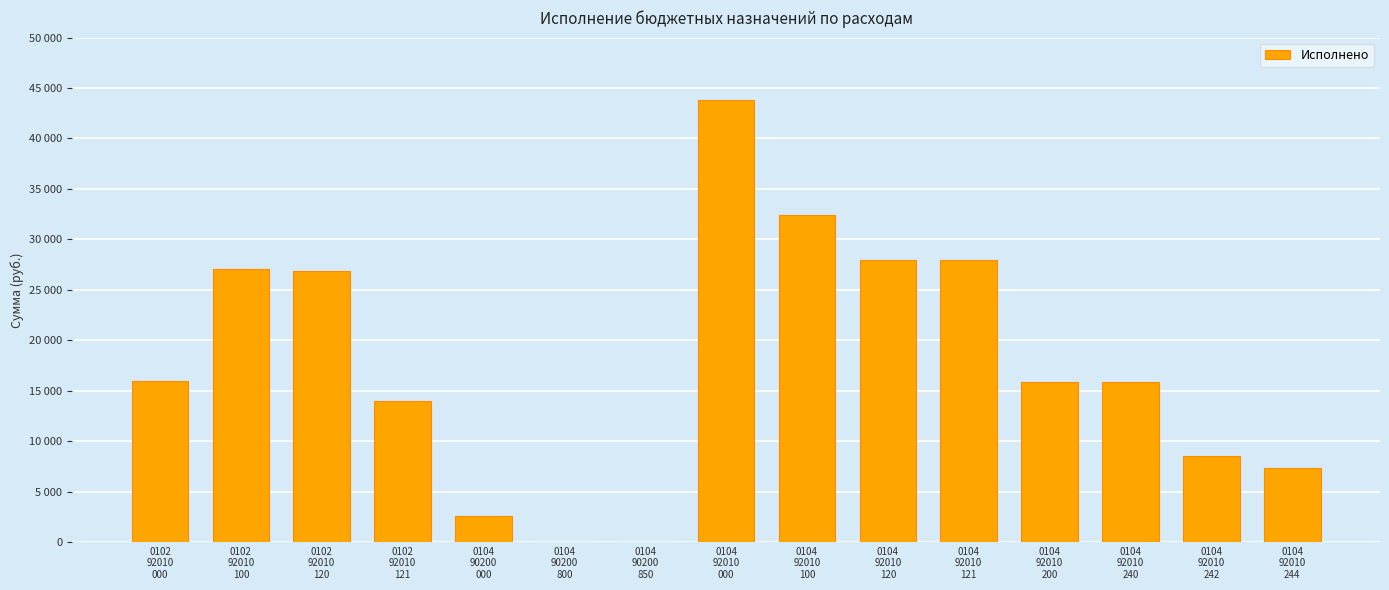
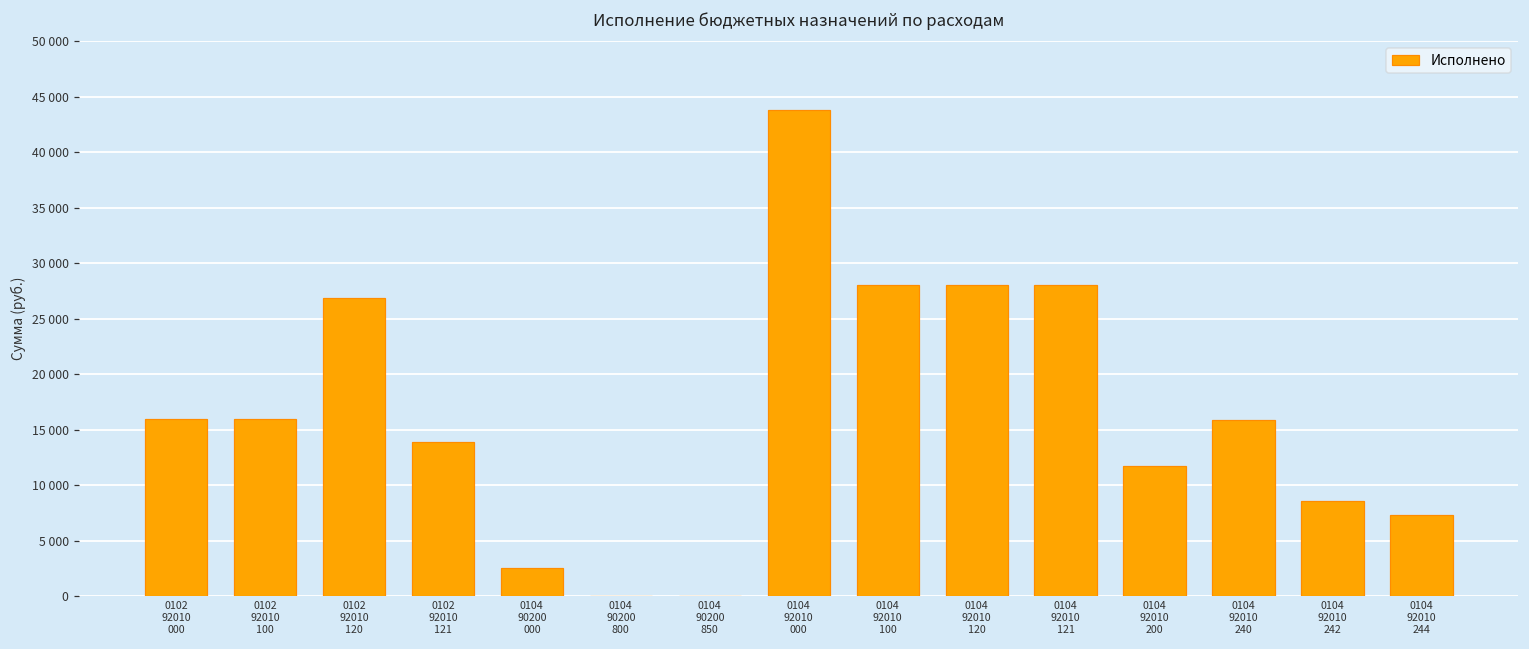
0102 92010 100: 27100 -> 16000
0104 92010 100: 32400 -> 28000
0104 92010 200: 15900 -> 11700
